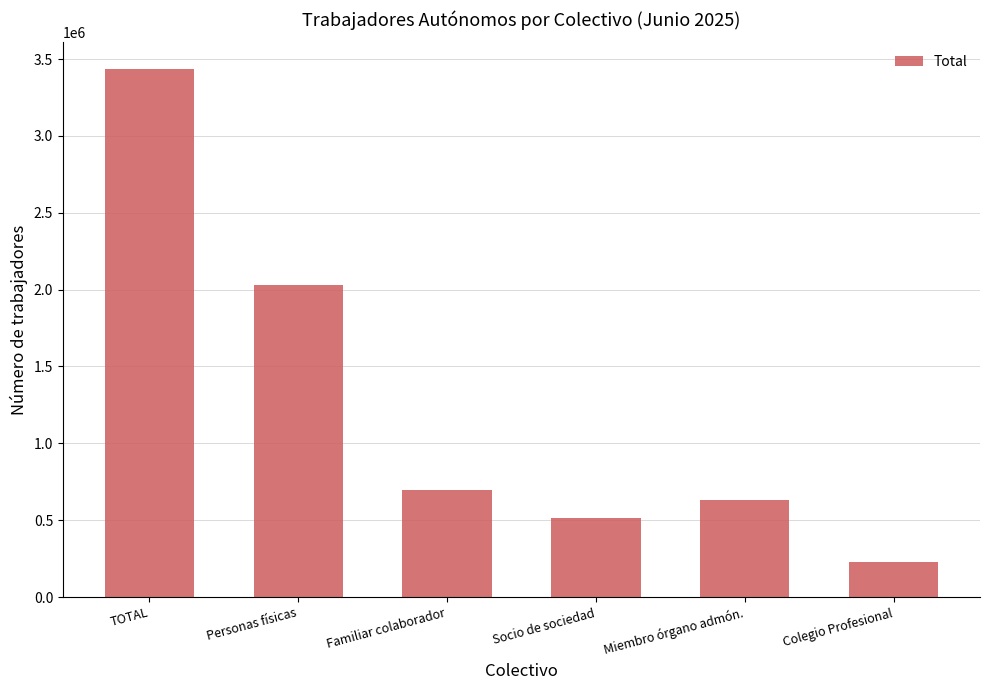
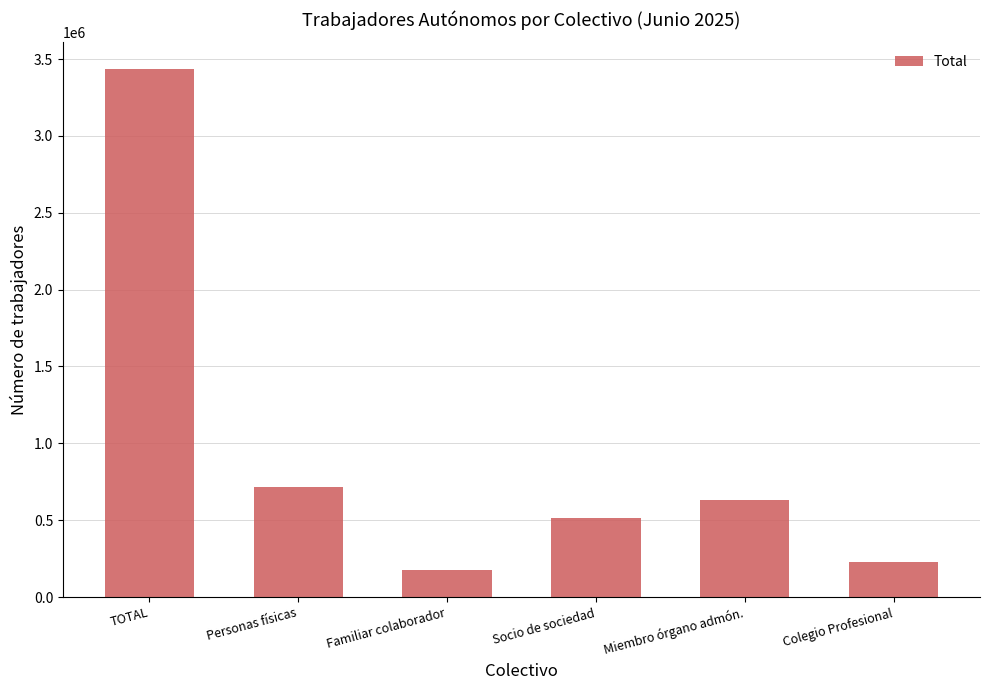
Personas físicas: 2030000 -> 720000
Familiar colaborador: 700000 -> 180000
